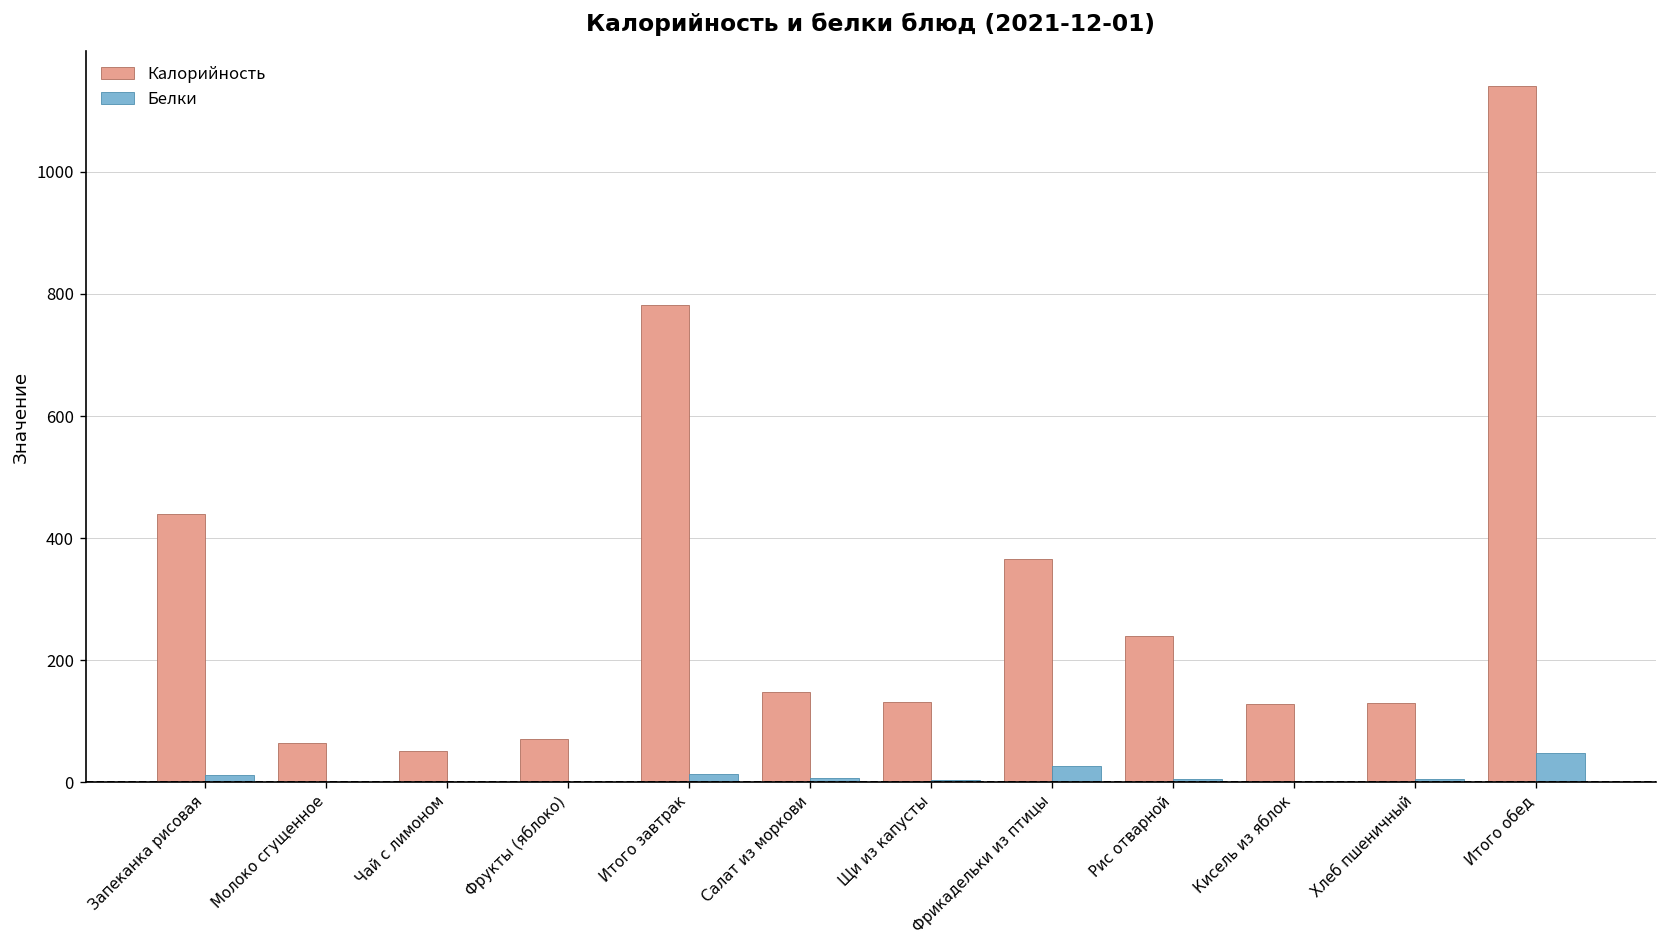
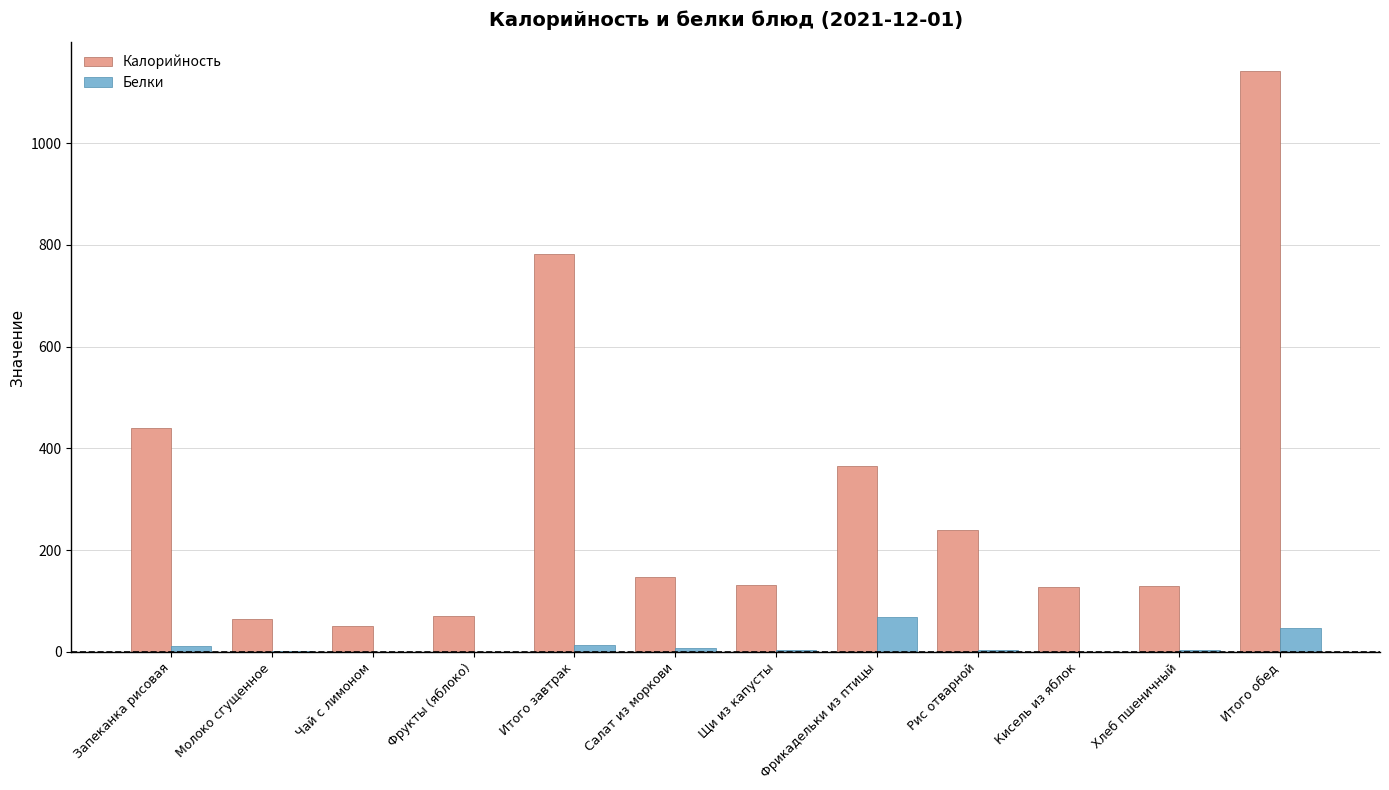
Белки, Фрикадельки из птицы: 30 -> 70
